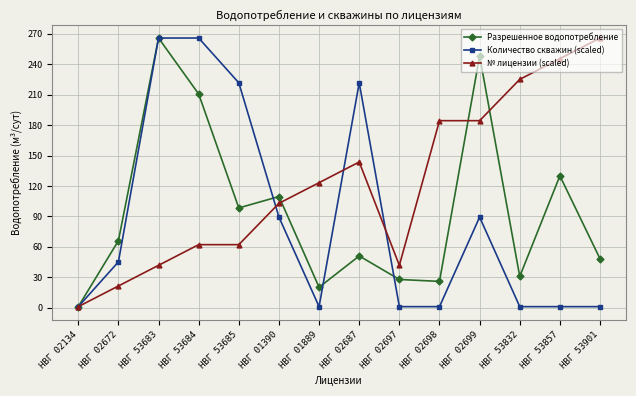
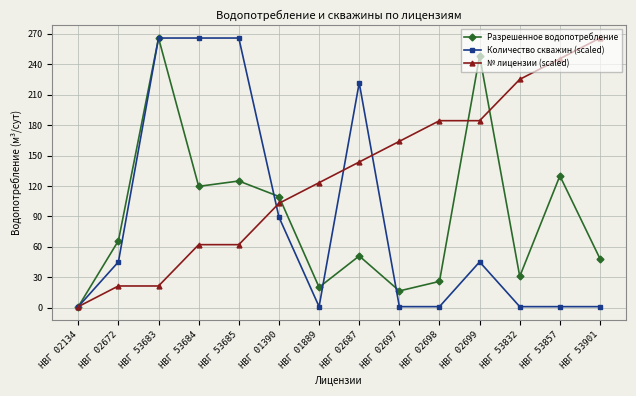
№ лицензии (scaled), НВГ 53683: 42 -> 21
Разрешенное водопотребление, НВГ 53684: 211 -> 120
Разрешенное водопотребление, НВГ 53685: 98 -> 125
Количество скважин (scaled), НВГ 53685: 222 -> 266
Разрешенное водопотребление, НВГ 02697: 28 -> 17
№ лицензии (scaled), НВГ 02697: 42 -> 164
Количество скважин (scaled), НВГ 02699: 89 -> 45
